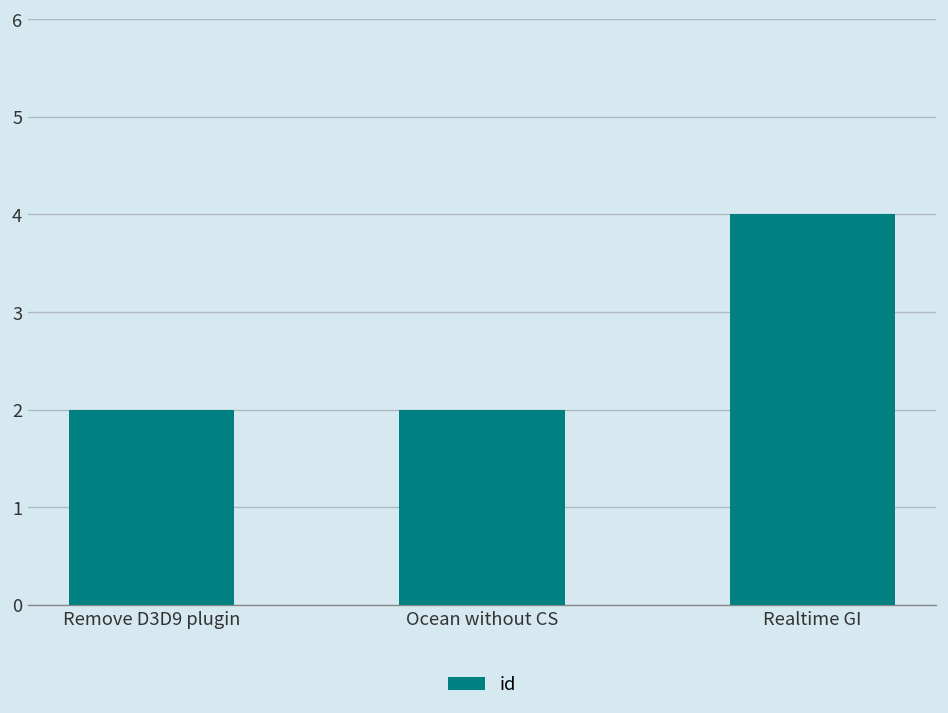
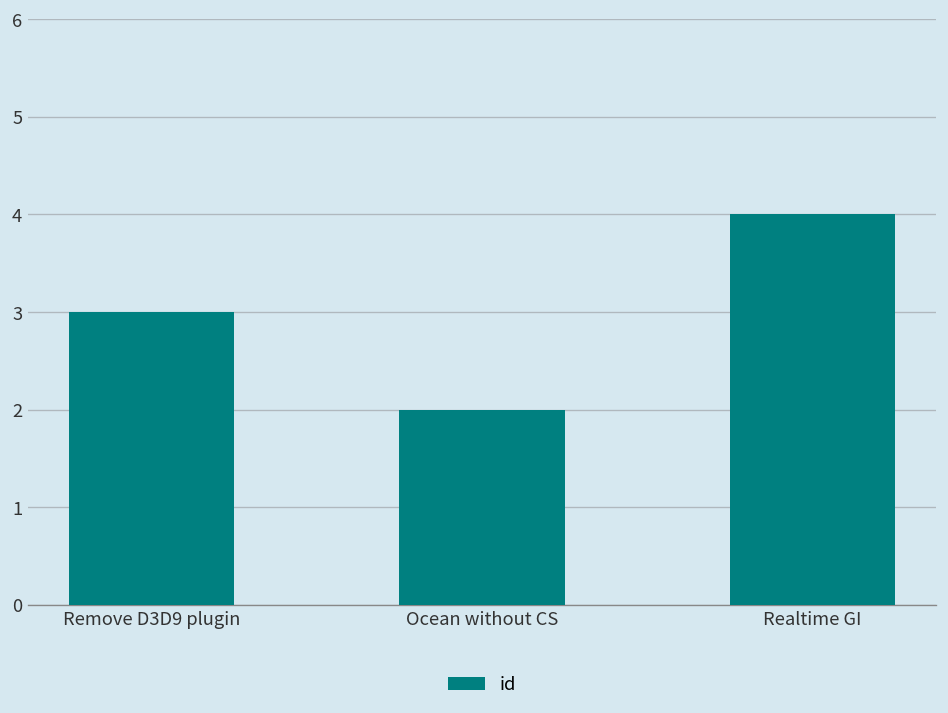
Remove D3D9 plugin: 2 -> 3
